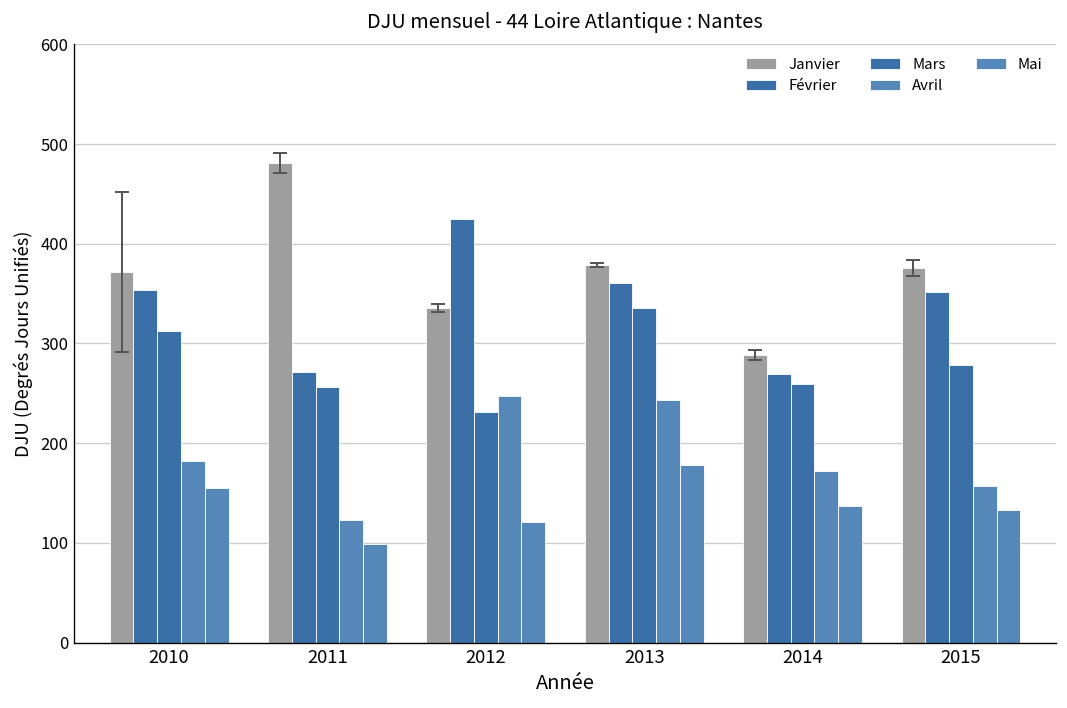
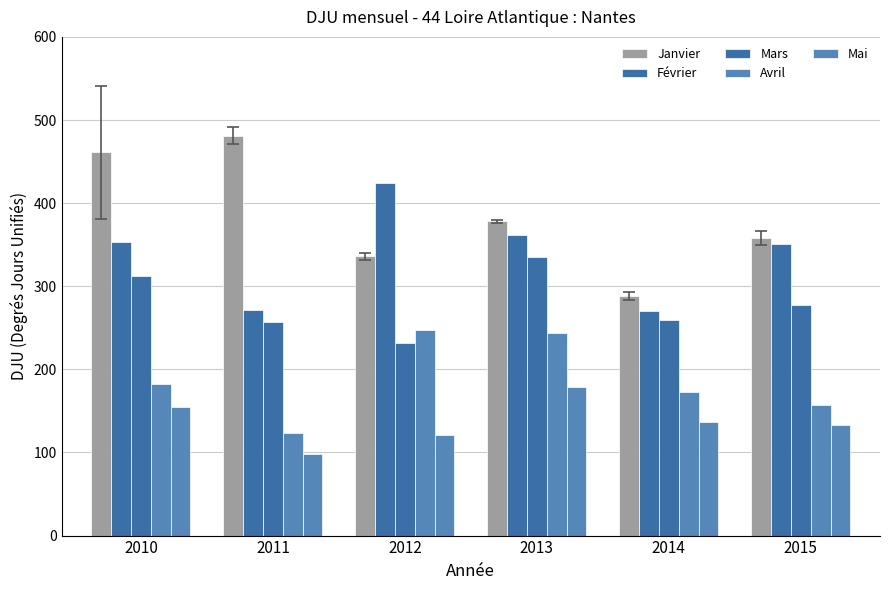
Janvier, 2010: 370 -> 460
Janvier, 2015: 380 -> 360
